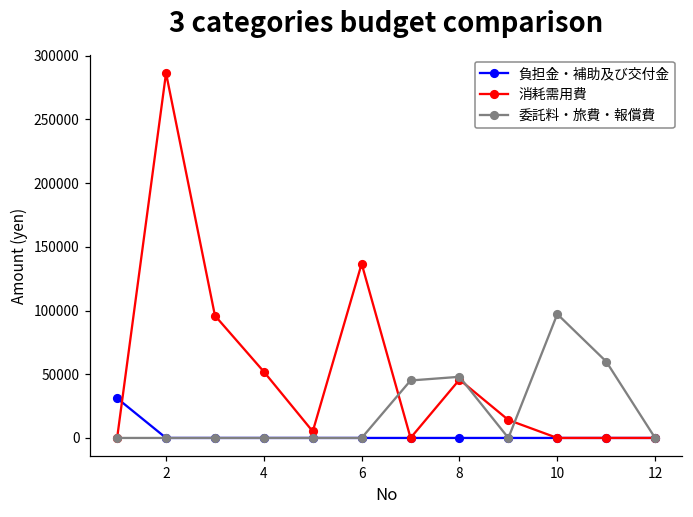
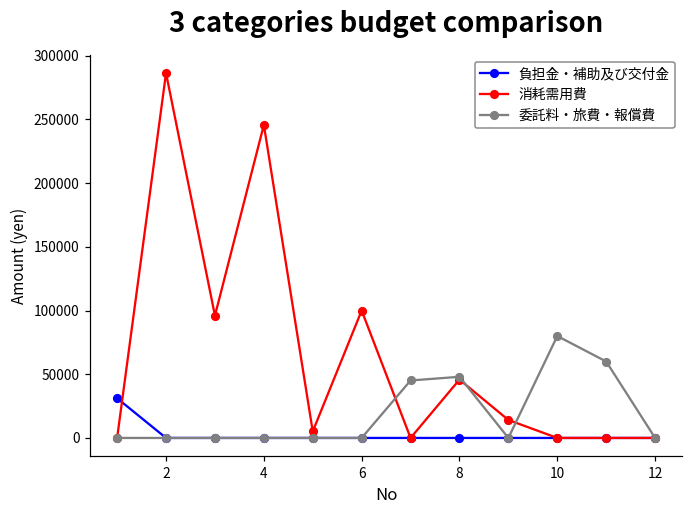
消耗需用費, 4: 52000 -> 246000
消耗需用費, 6: 137000 -> 100000
委託料・旅費・報償費, 10: 97000 -> 80000
